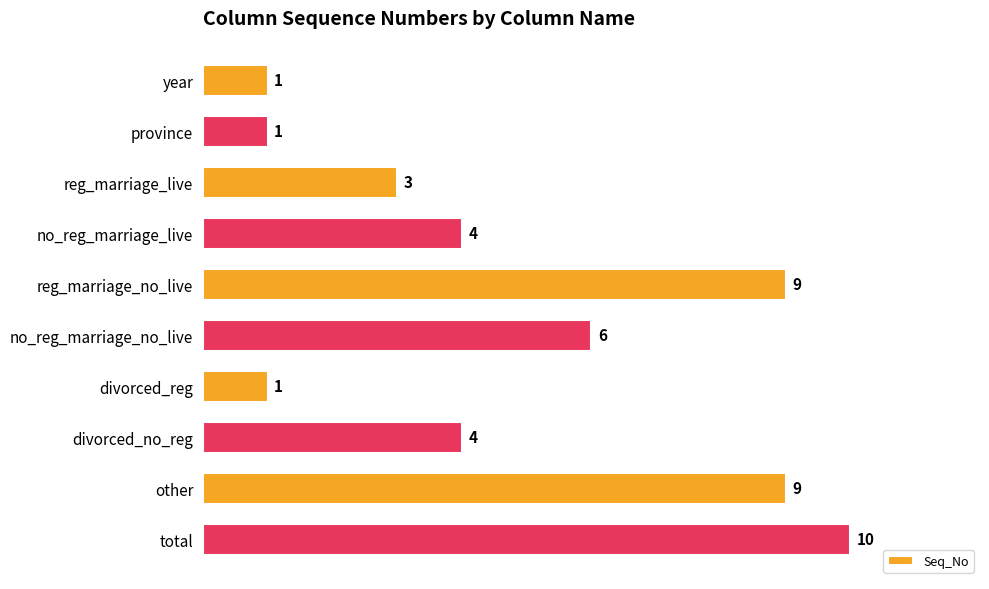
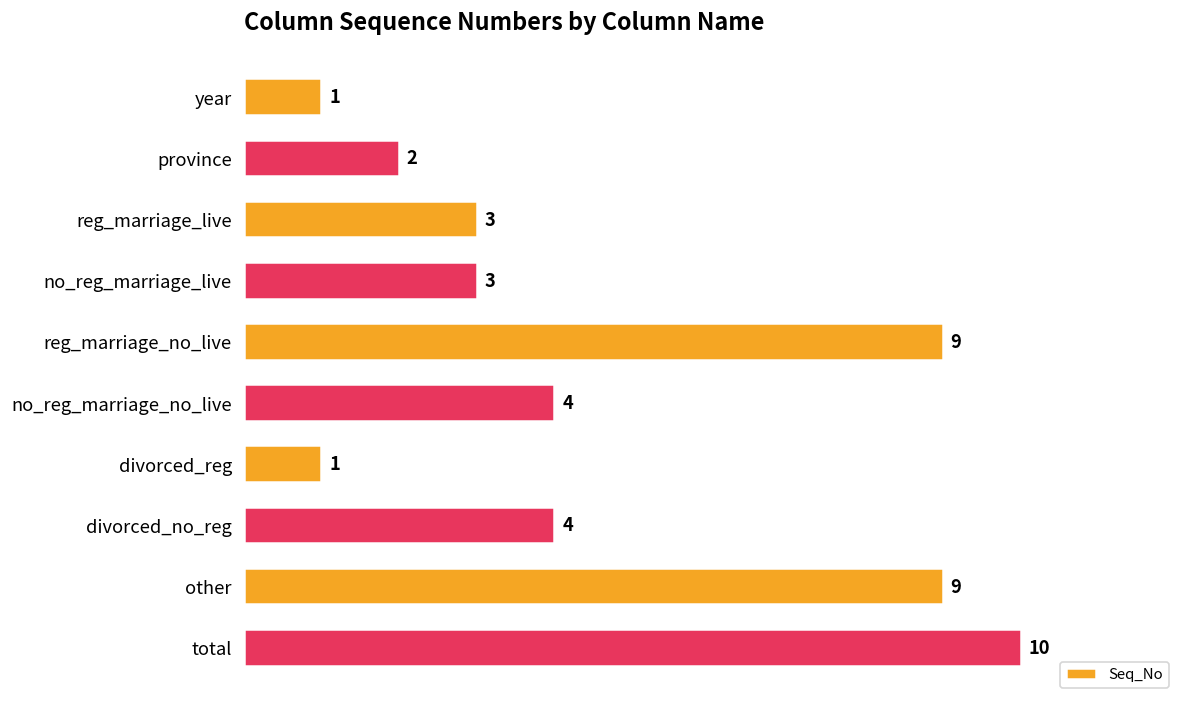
province: 1 -> 2
no_reg_marriage_live: 4 -> 3
no_reg_marriage_no_live: 6 -> 4
